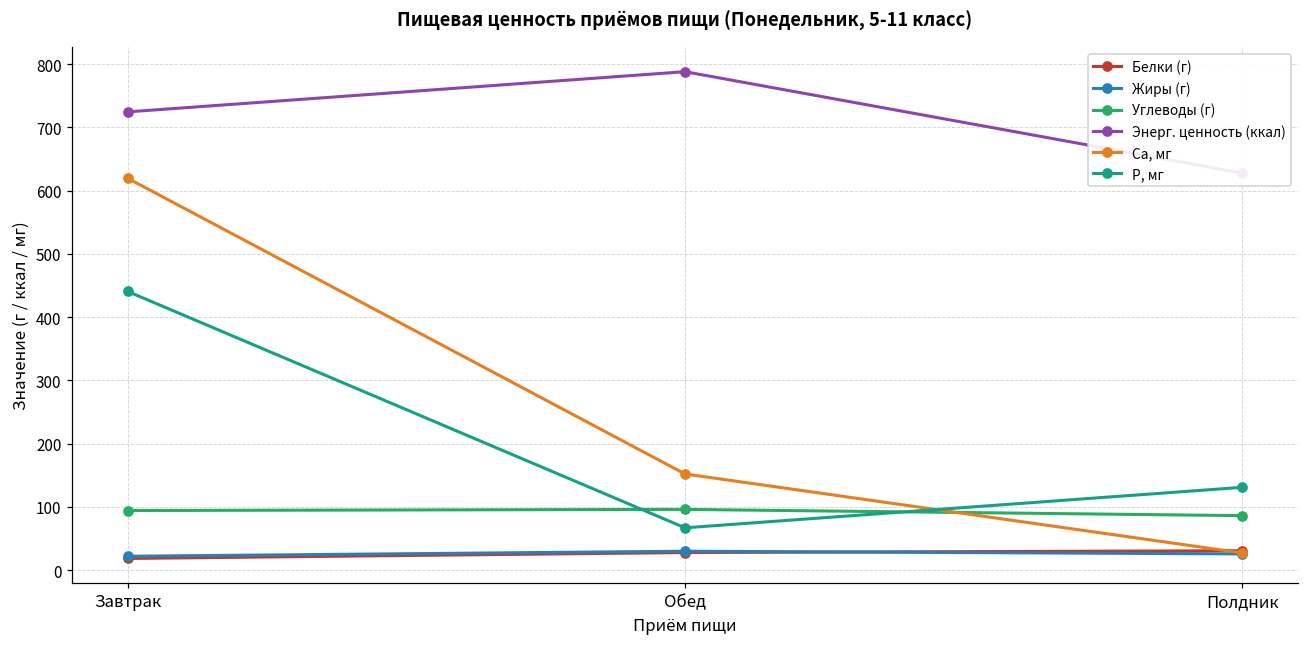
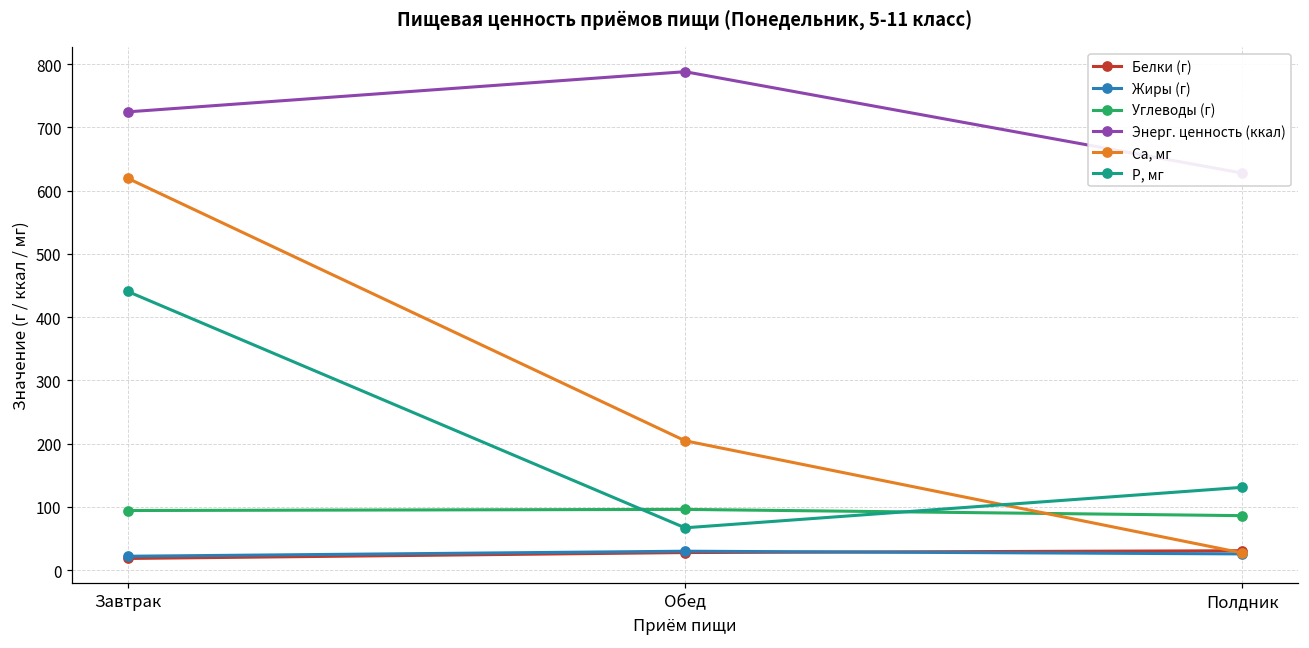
Са, мг, Обед: 150 -> 200
